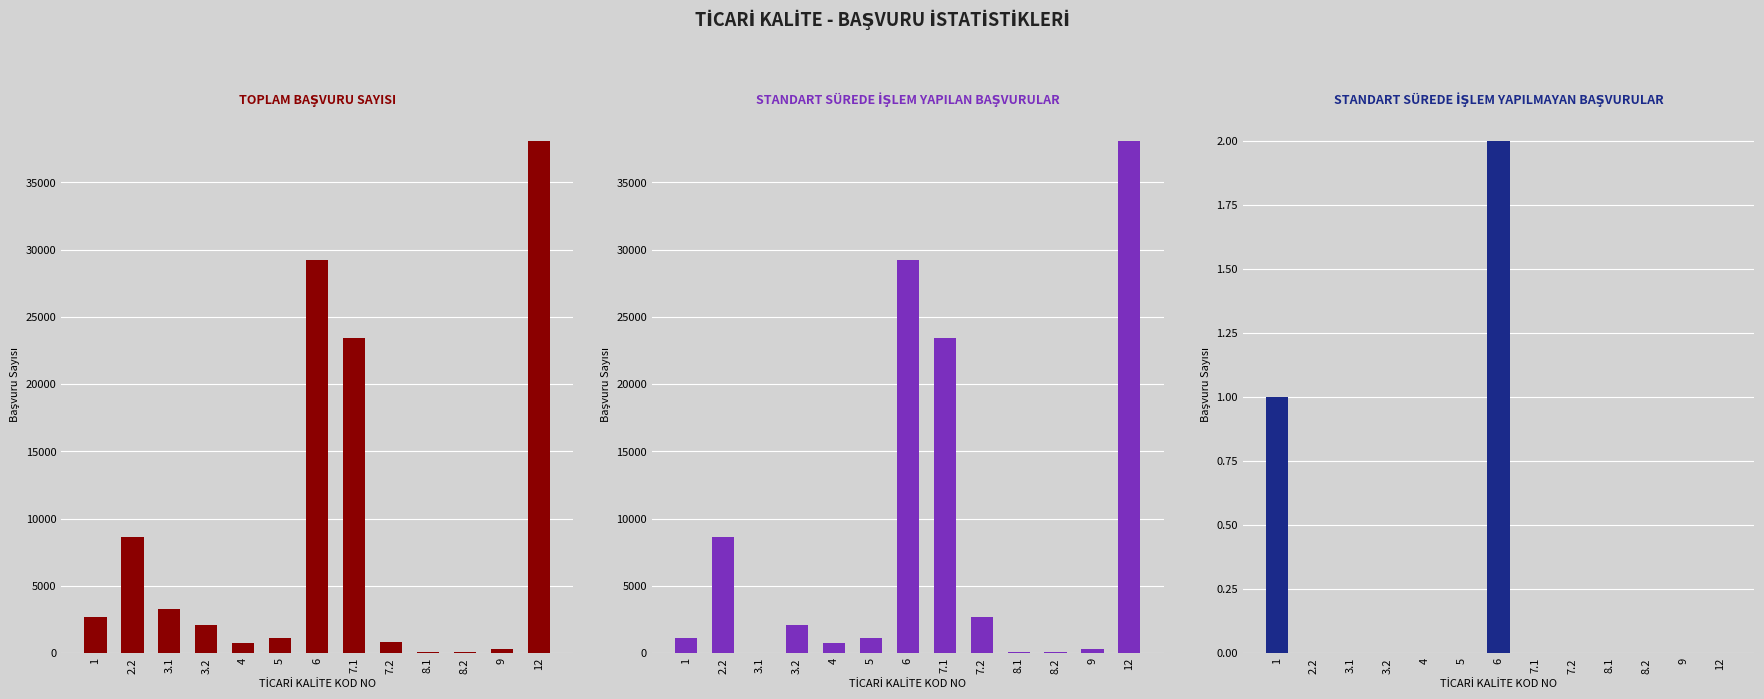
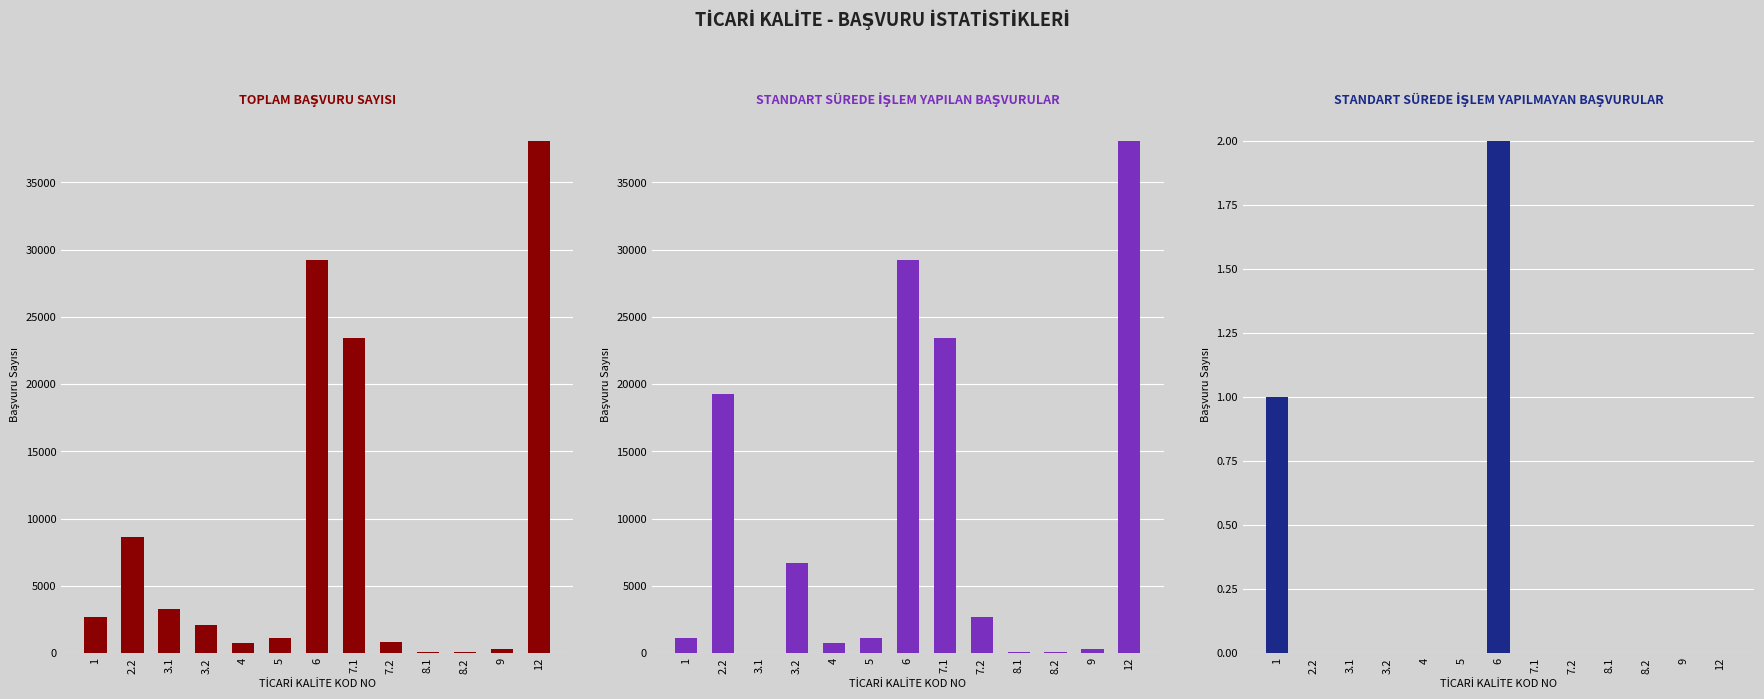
STANDART SÜREDE İŞLEM YAPILAN BAŞVURULAR, 2.2: 8600 -> 19200
STANDART SÜREDE İŞLEM YAPILAN BAŞVURULAR, 3.2: 2000 -> 6700
